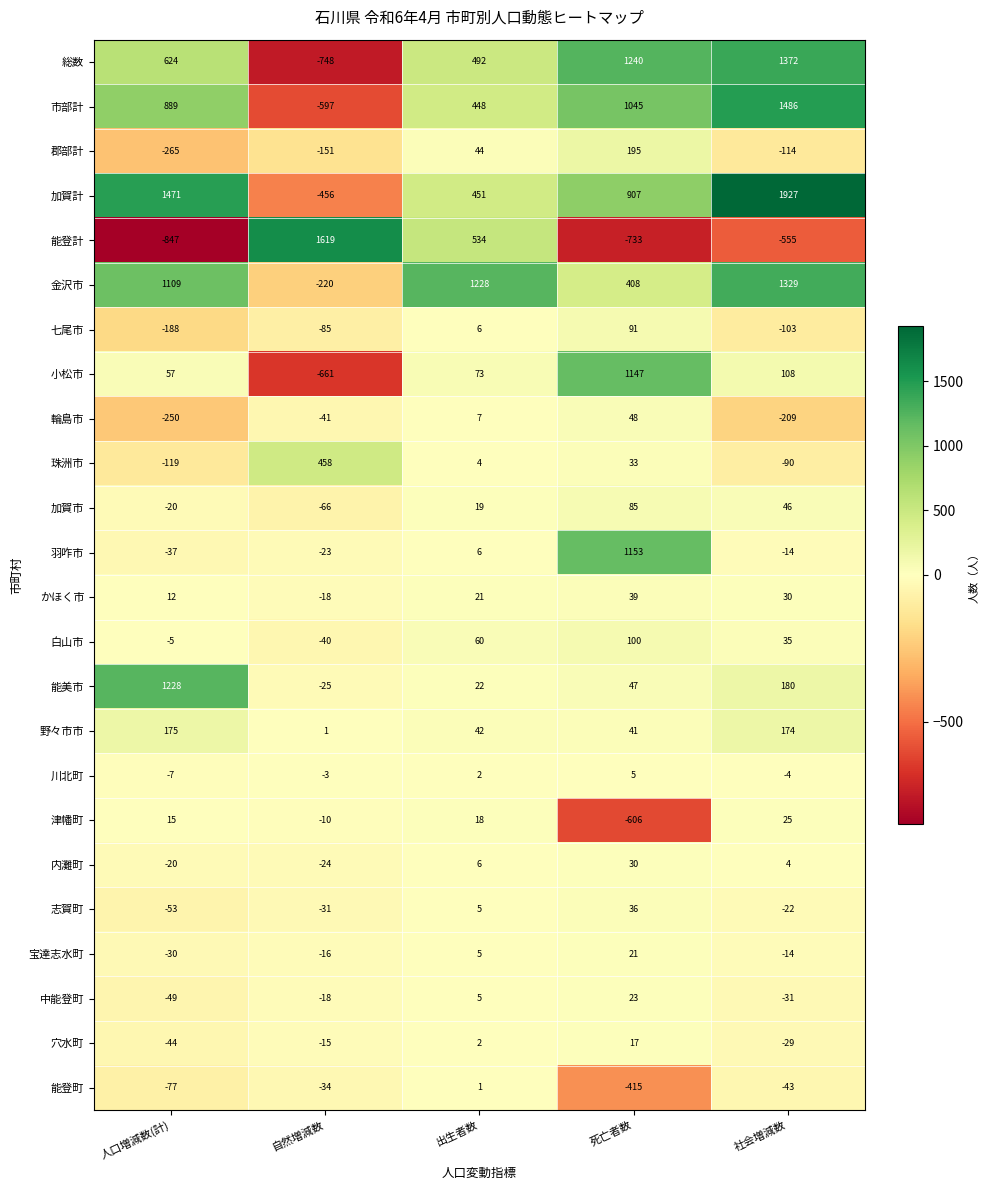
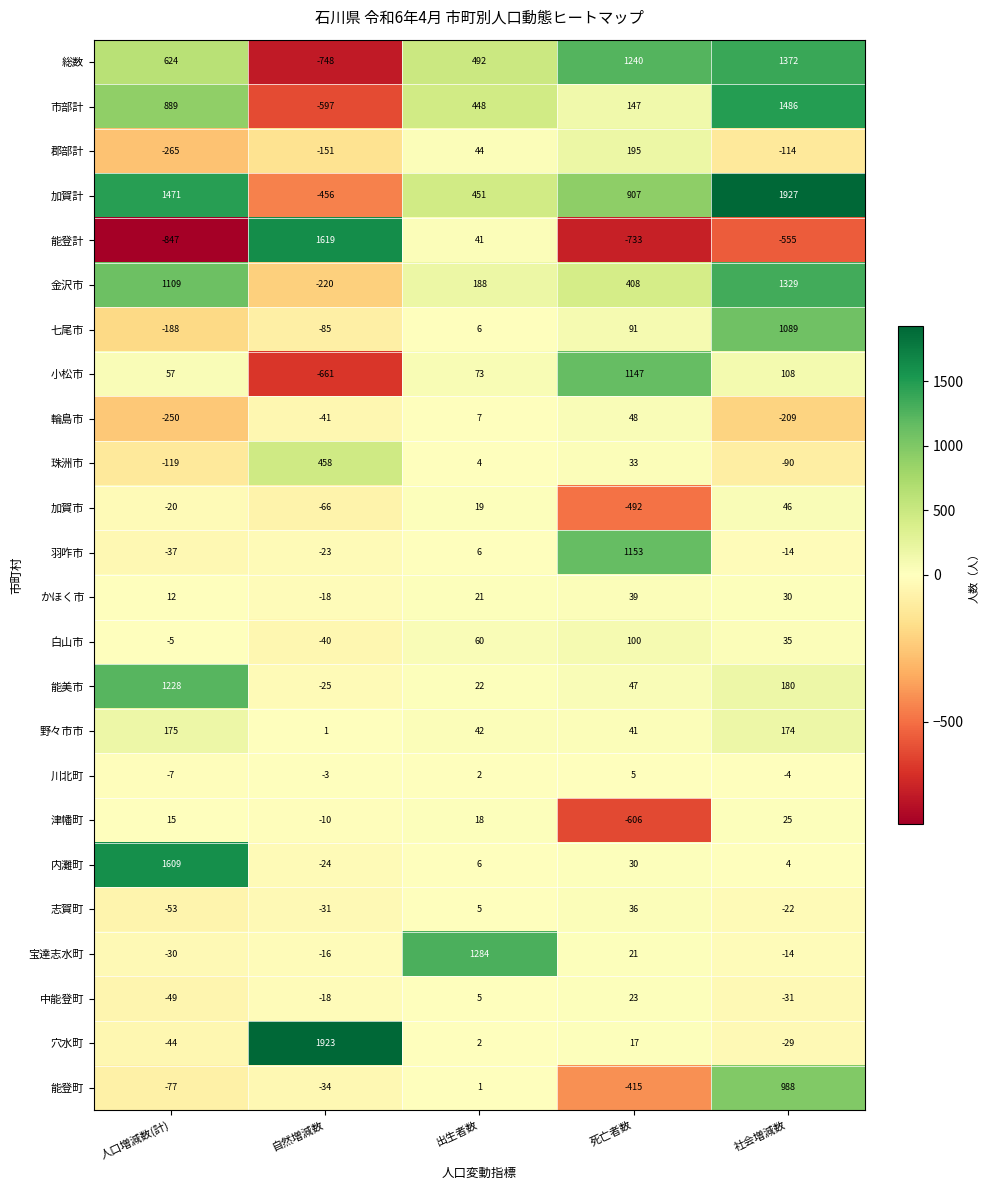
市部計, 死亡者数: 1045 -> 147
能登計, 出生者数: 534 -> 41
金沢市, 出生者数: 1228 -> 188
七尾市, 社会増減数: -103 -> 1089
加賀市, 死亡者数: 85 -> -492
内灘町, 人口増減数(計): -20 -> 1609
宝達志水町, 出生者数: 5 -> 1284
穴水町, 自然増減数: -15 -> 1923
能登町, 社会増減数: -43 -> 988
